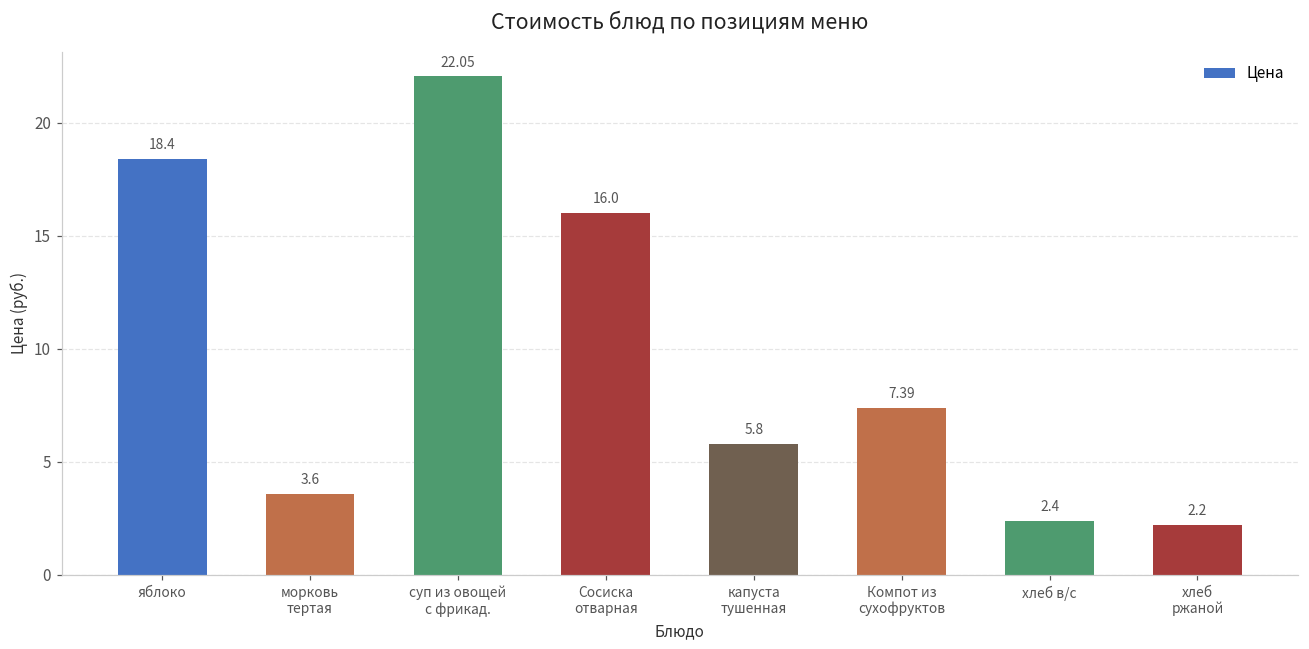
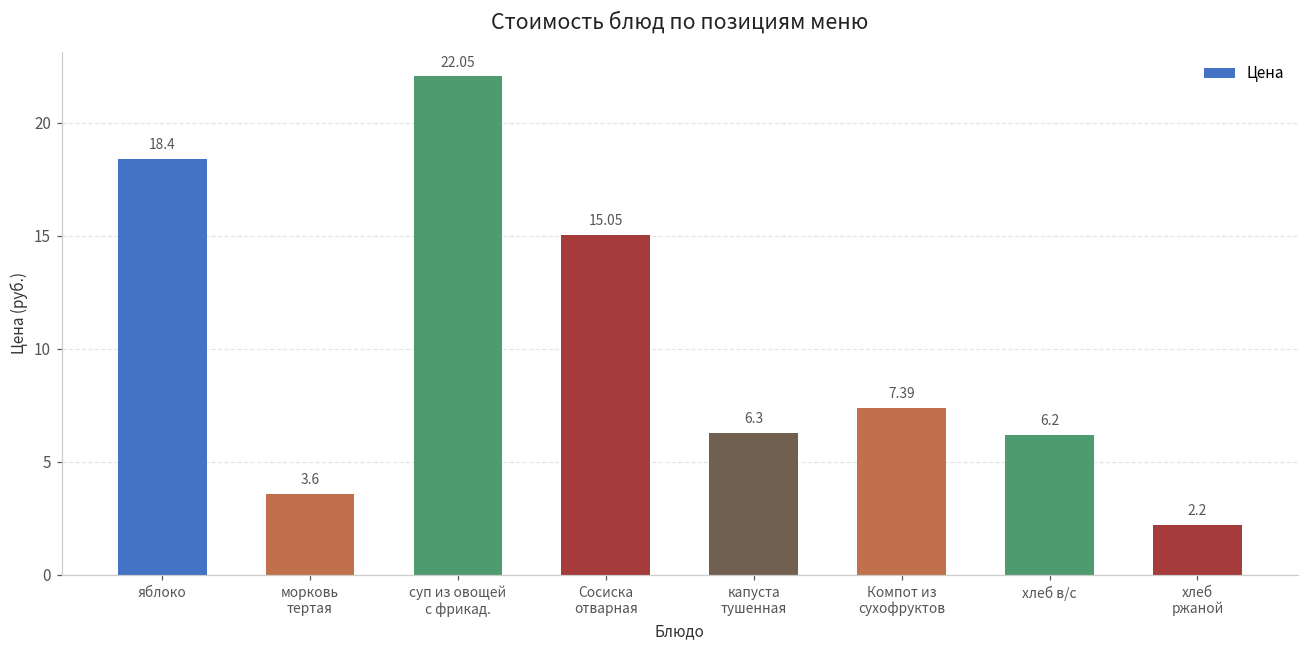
Сосиска отварная: 16.0 -> 15.05
капуста тушенная: 5.8 -> 6.3
хлеб в/с: 2.4 -> 6.2
